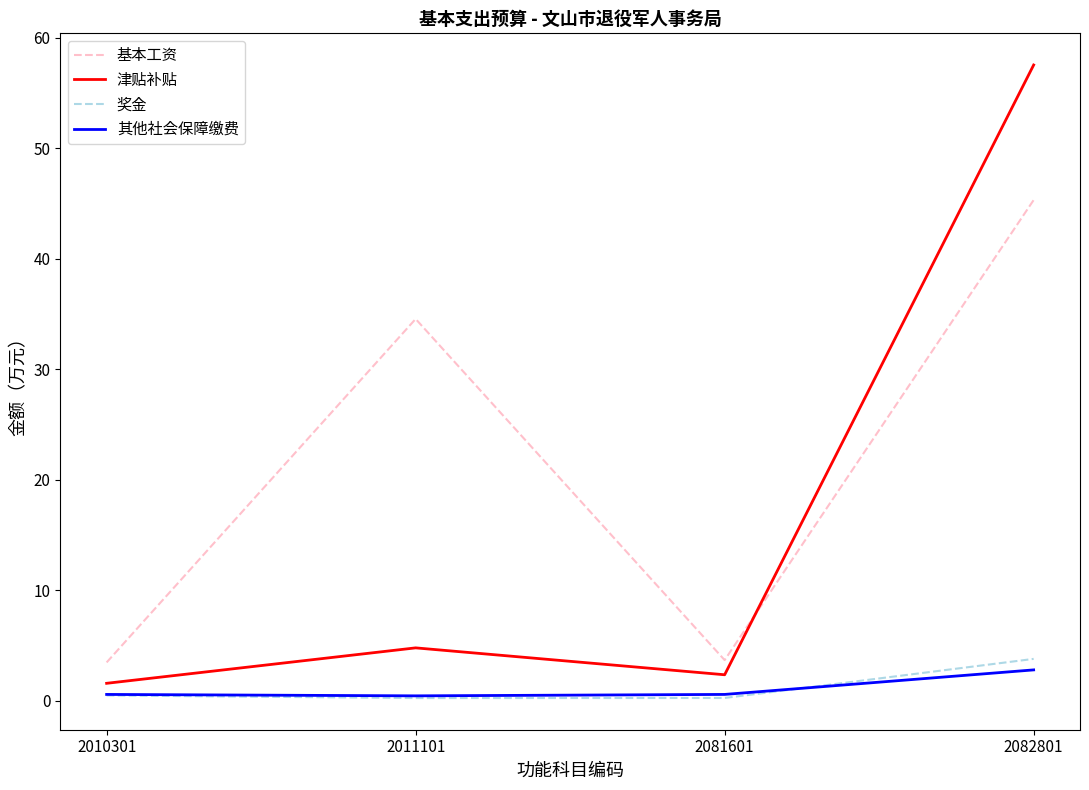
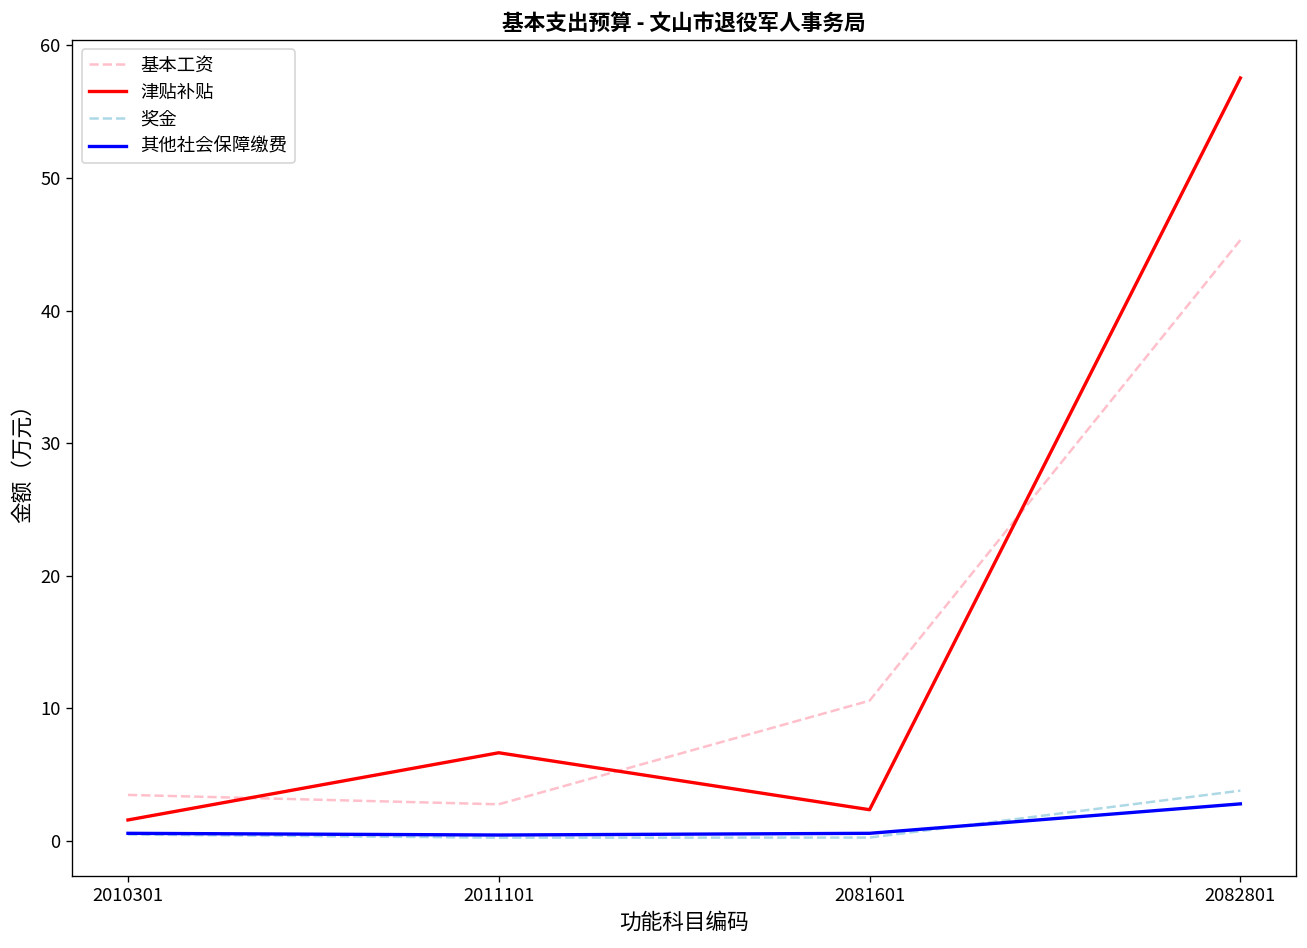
基本工资, 2011101: 34.6 -> 2.7
津贴补贴, 2011101: 4.8 -> 6.6
基本工资, 2081601: 3.7 -> 10.6
